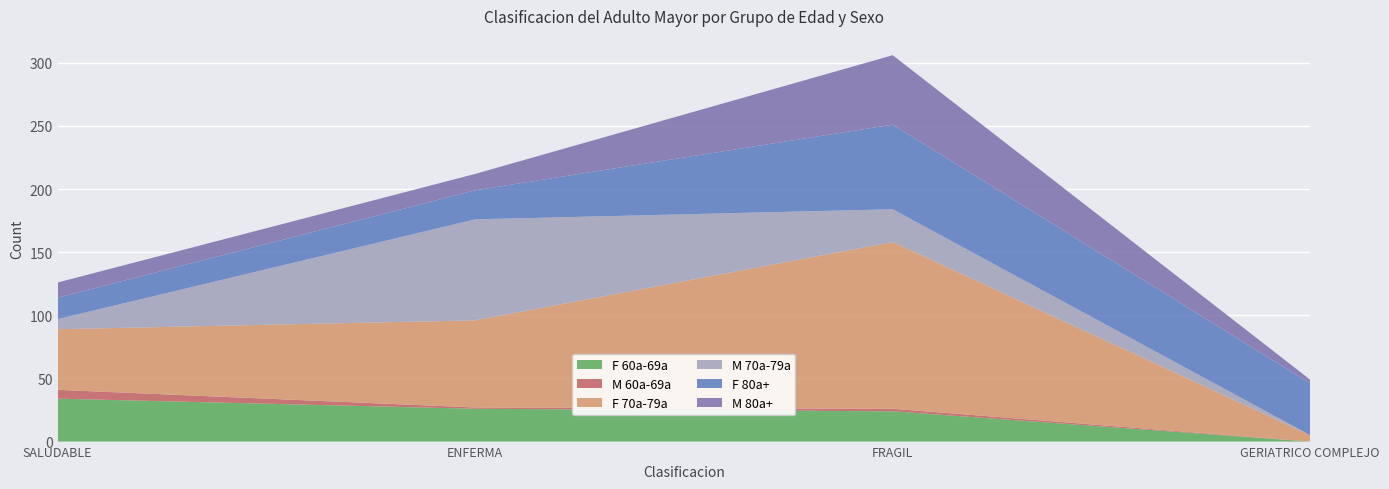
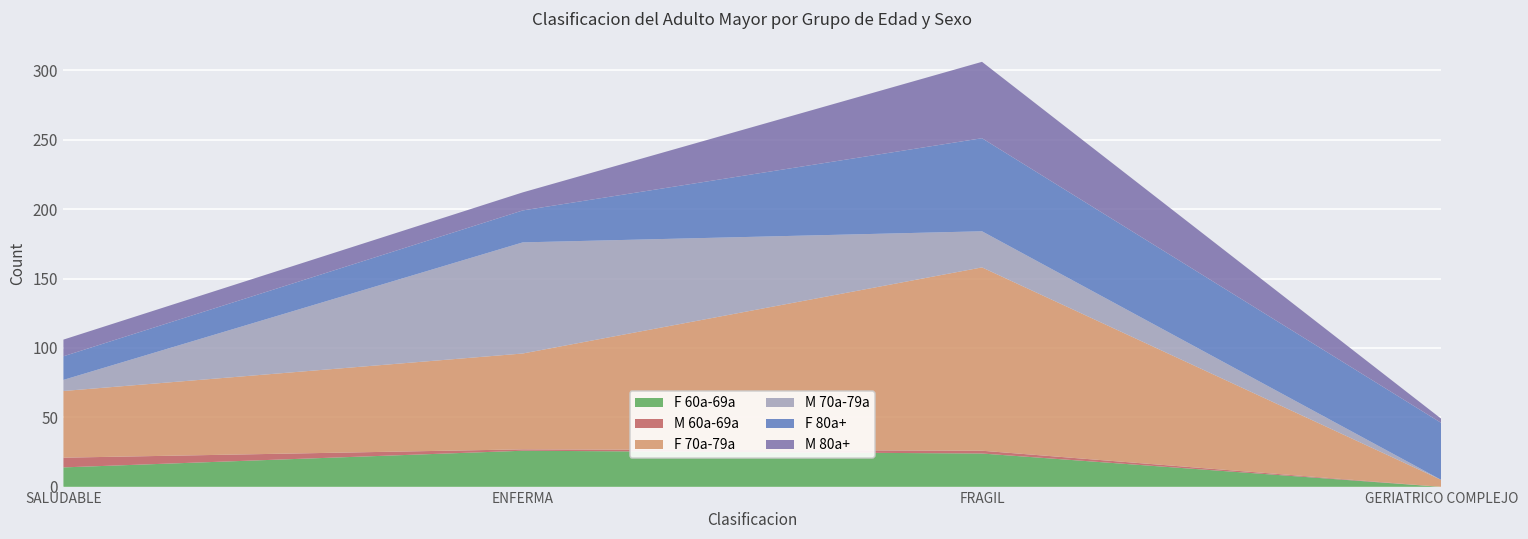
F 60a-69a, SALUDABLE: 34 -> 14
